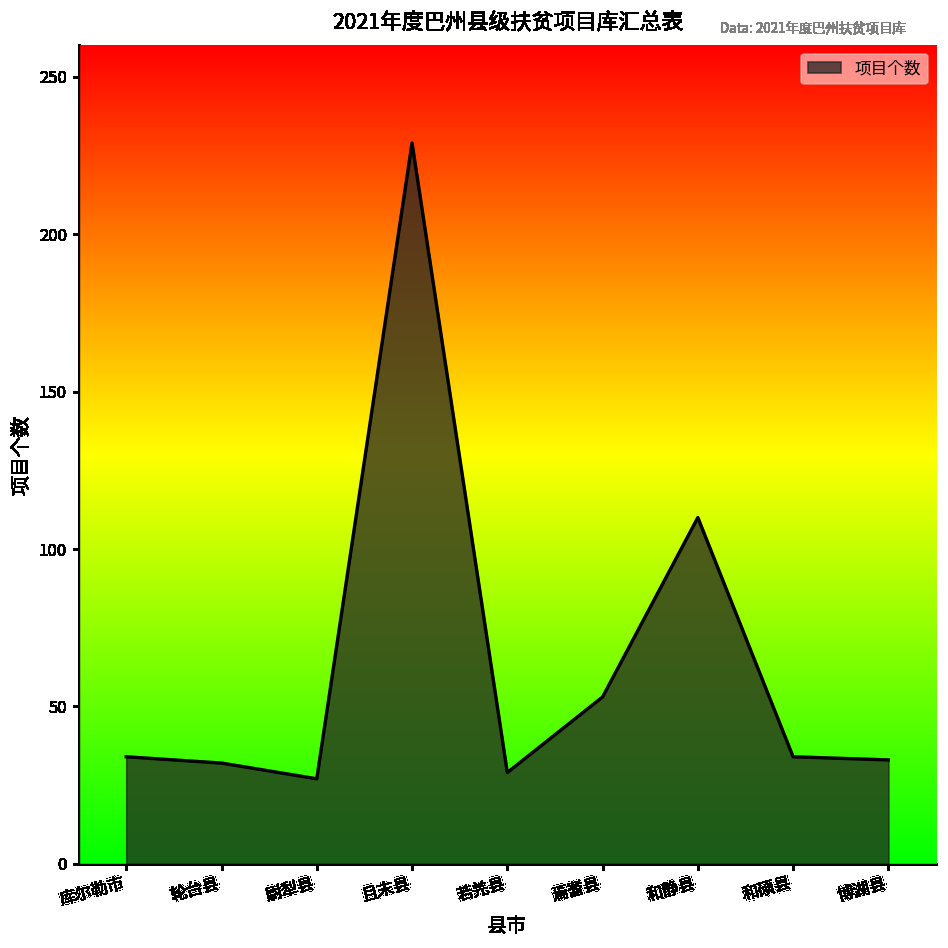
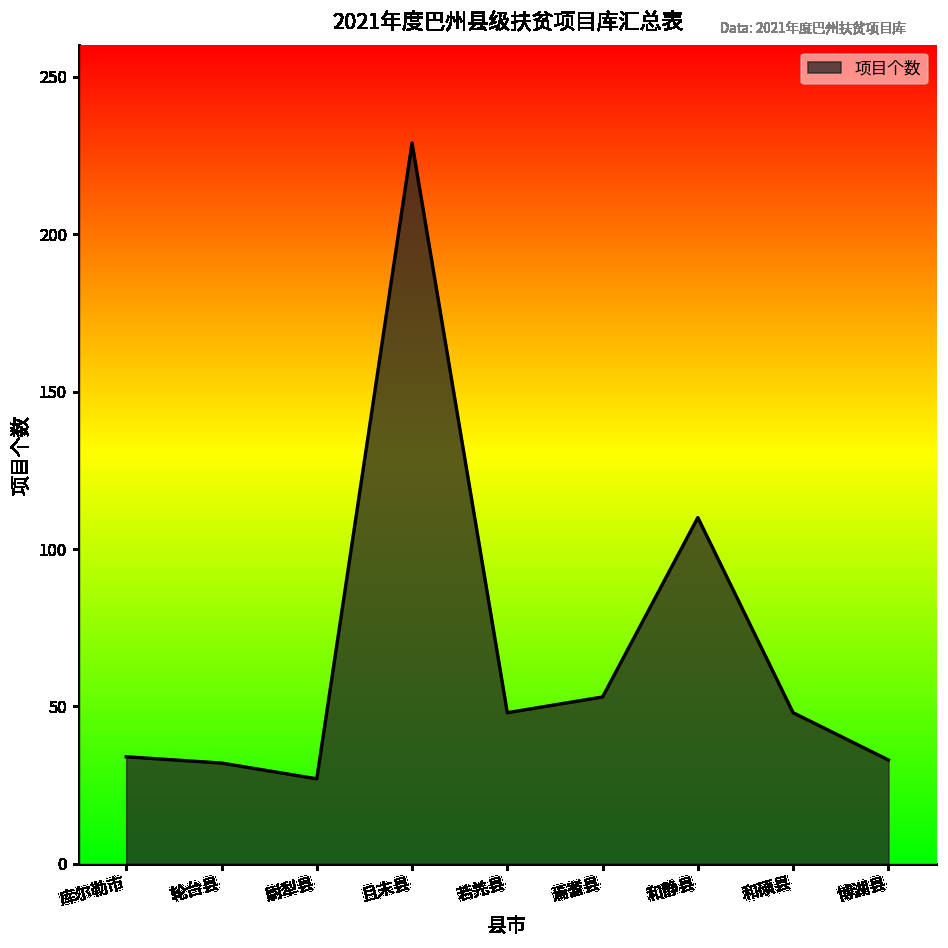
若羌县: 29 -> 48
和硕县: 34 -> 48
